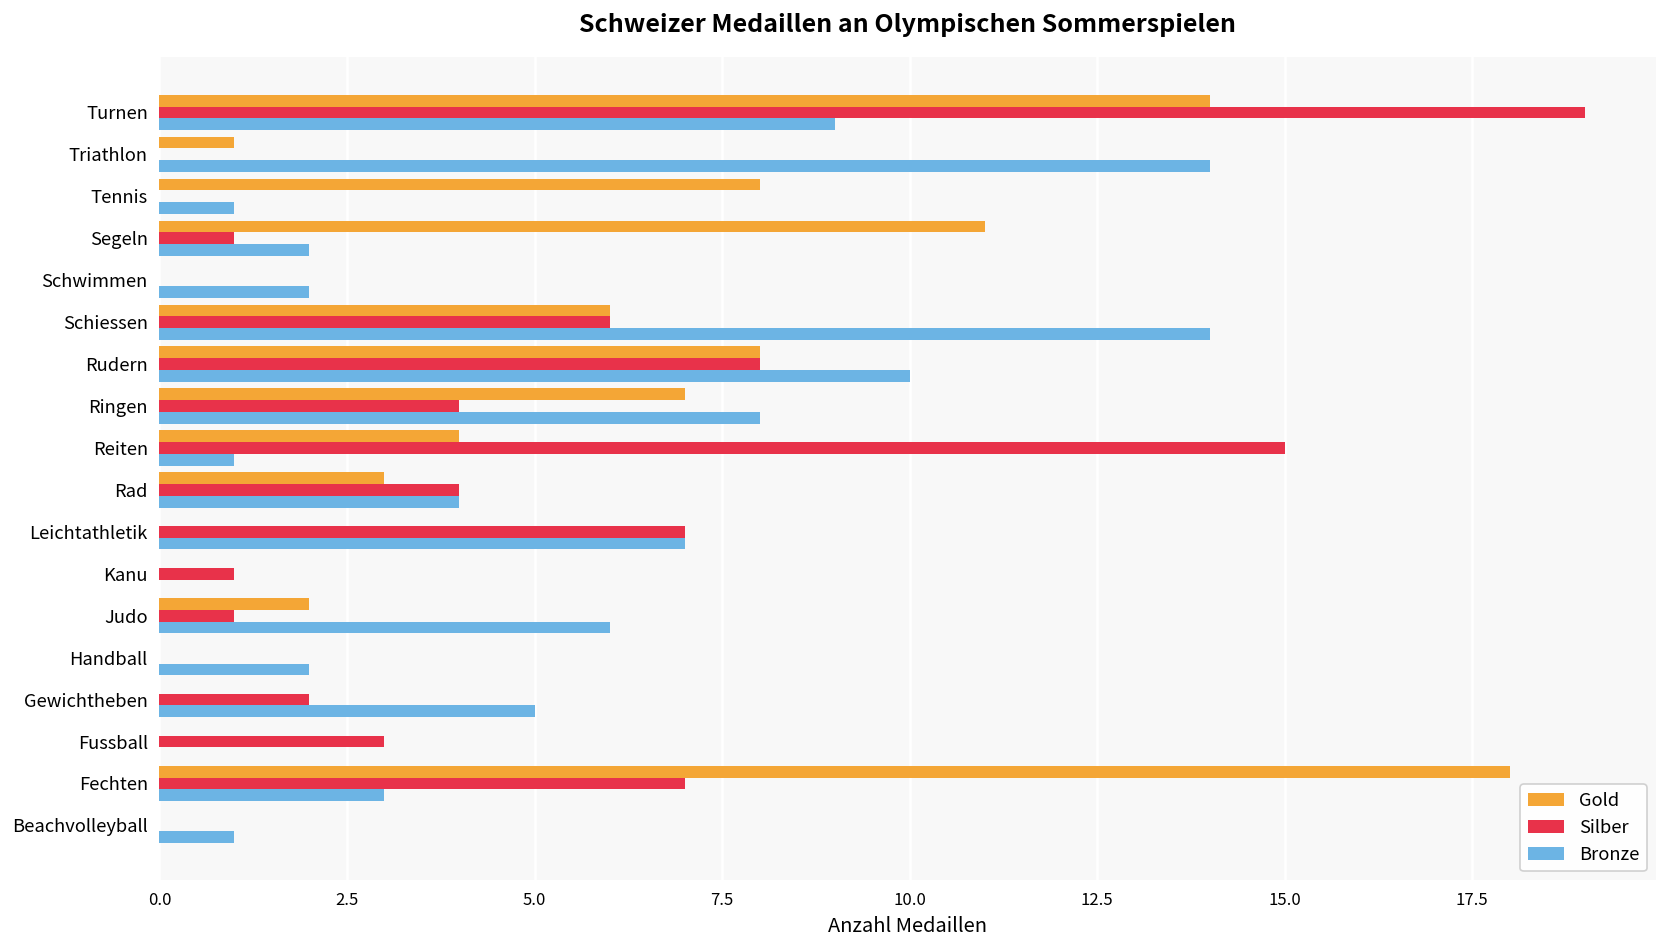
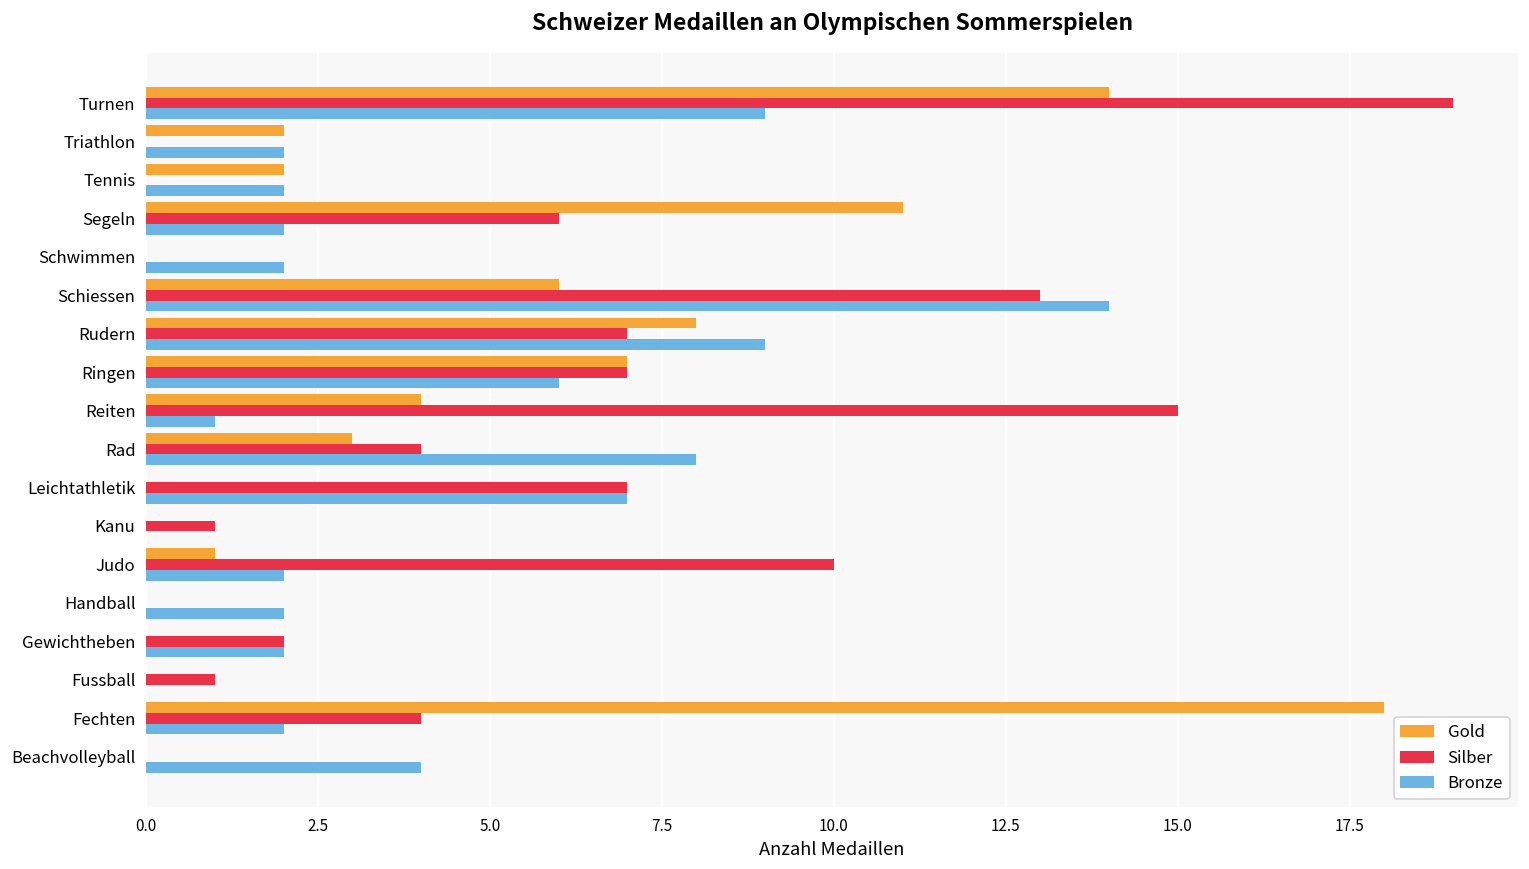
Gold, Triathlon: 1 -> 2
Bronze, Triathlon: 14 -> 2
Gold, Tennis: 8 -> 2
Bronze, Tennis: 1 -> 2
Silber, Segeln: 1 -> 6
Silber, Schiessen: 6 -> 13
Silber, Rudern: 8 -> 7
Bronze, Rudern: 10 -> 9
Silber, Ringen: 4 -> 7
Bronze, Ringen: 8 -> 6
Bronze, Rad: 4 -> 8
Gold, Judo: 2 -> 1
Silber, Judo: 1 -> 10
Bronze, Judo: 6 -> 2
Bronze, Gewichtheben: 5 -> 2
Silber, Fussball: 3 -> 1
Silber, Fechten: 7 -> 4
Bronze, Fechten: 3 -> 2
Bronze, Beachvolleyball: 1 -> 4
